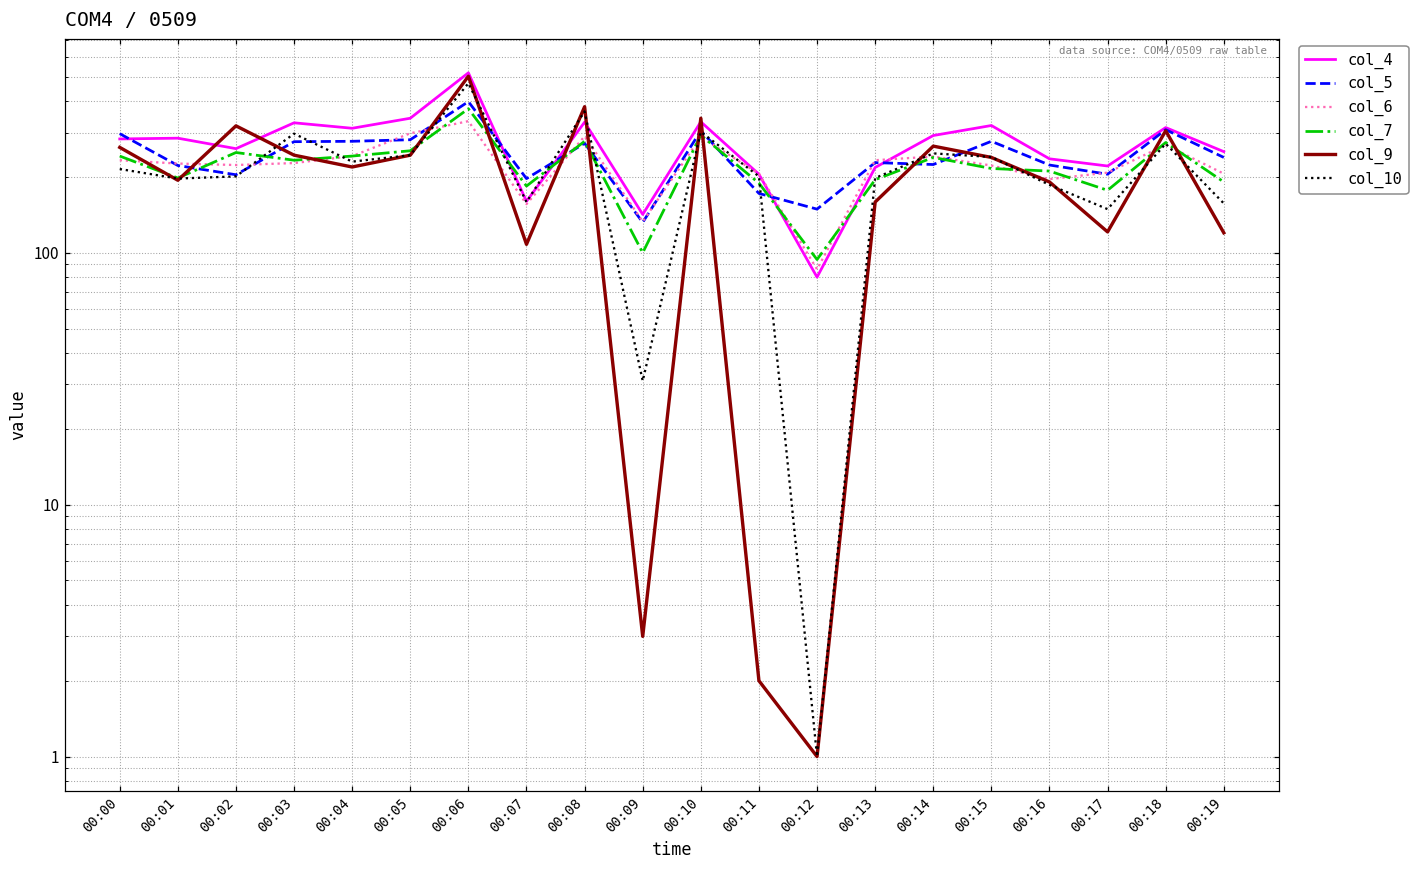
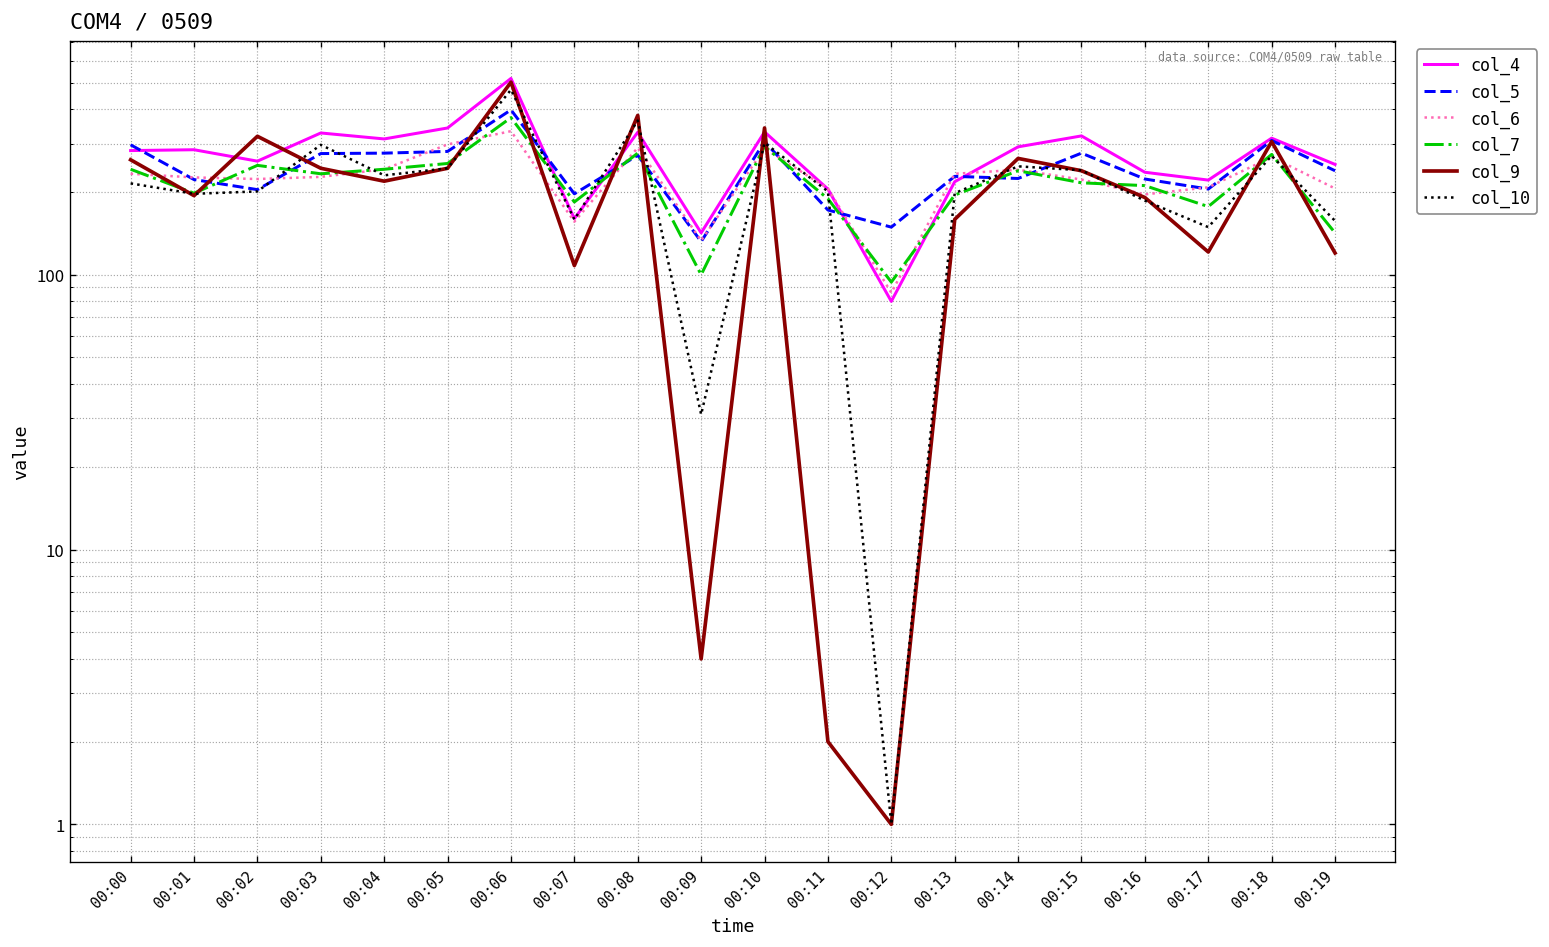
col_9, 00:09: 3 -> 4
col_7, 00:19: 190 -> 140
